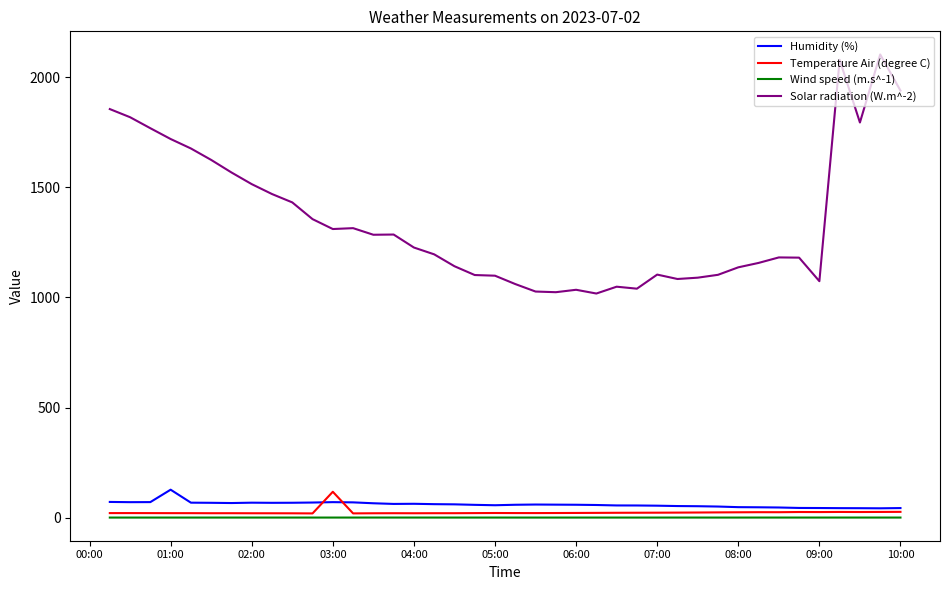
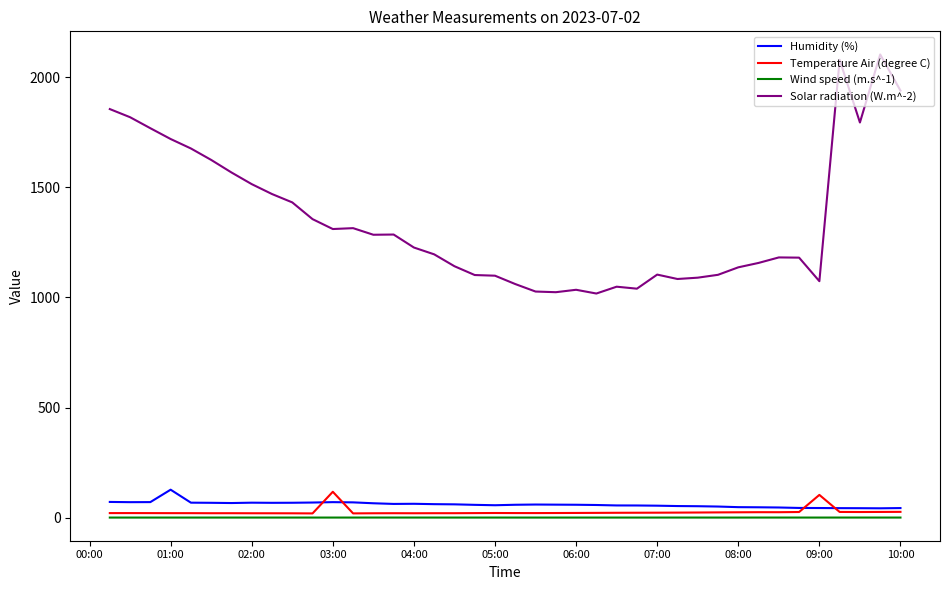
Temperature Air (degree C), 09:00: 30 -> 100
